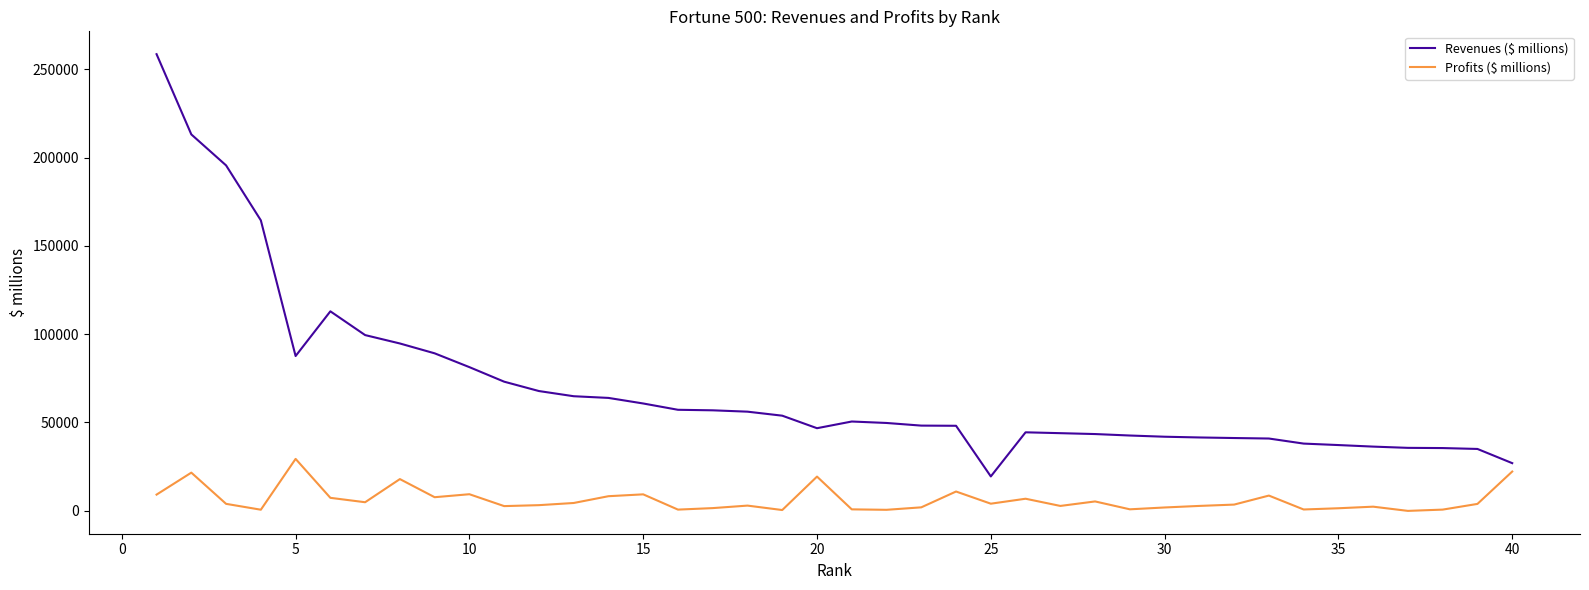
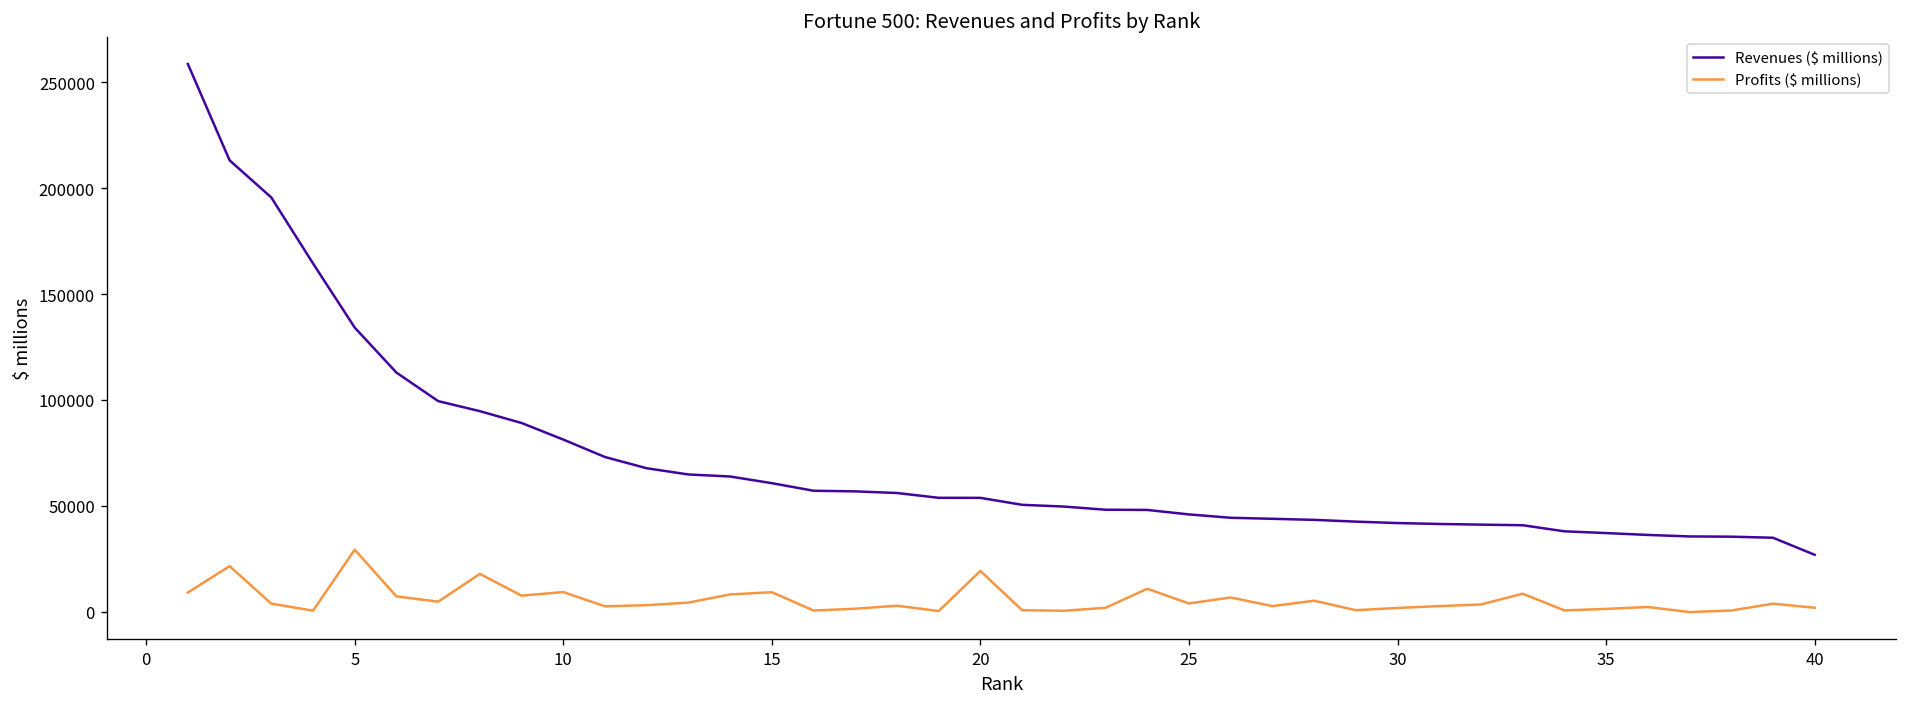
Revenues ($ millions), 5: 88000 -> 134000
Revenues ($ millions), 20: 47000 -> 54000
Revenues ($ millions), 25: 19000 -> 46000
Profits ($ millions), 40: 22000 -> 2000
